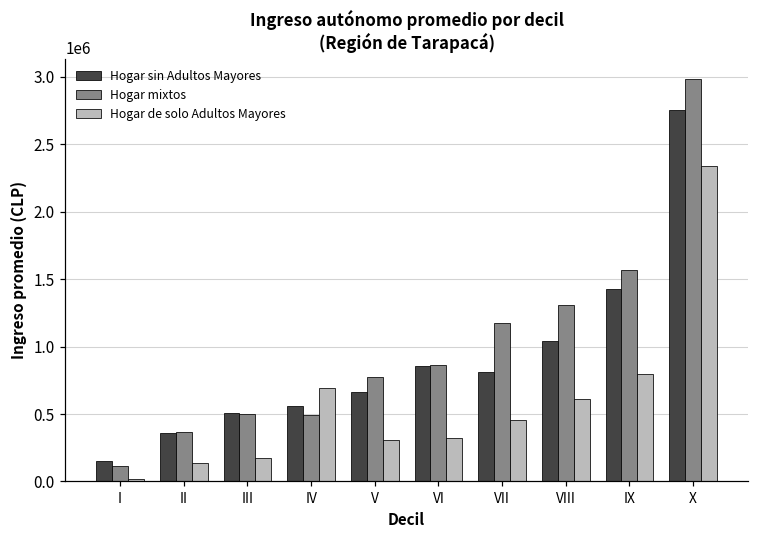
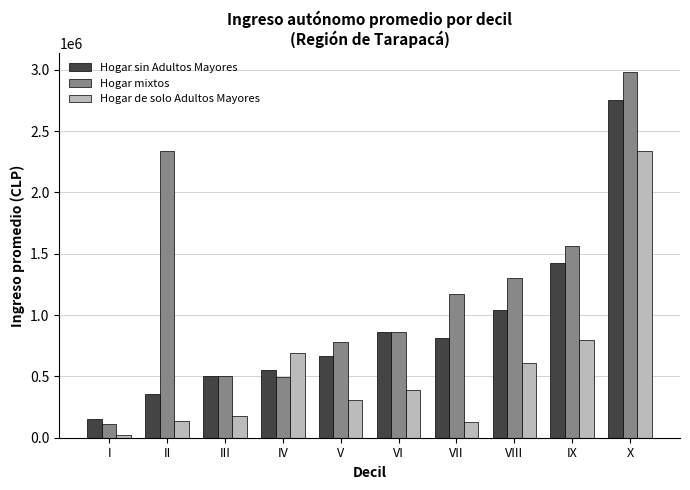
Hogar mixtos, II: 370000 -> 2340000
Hogar de solo Adultos Mayores, VI: 320000 -> 390000
Hogar de solo Adultos Mayores, VII: 460000 -> 120000
